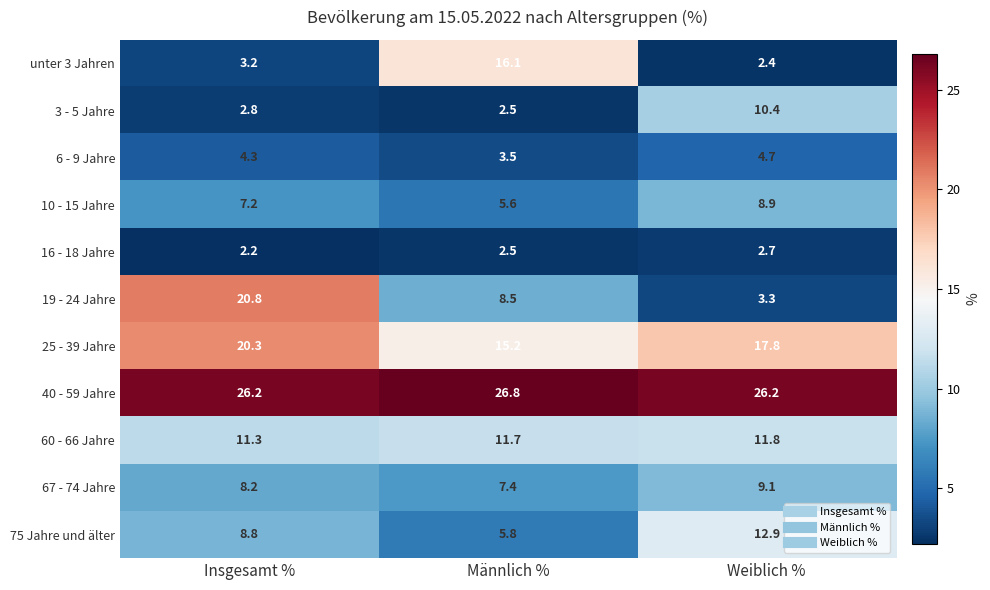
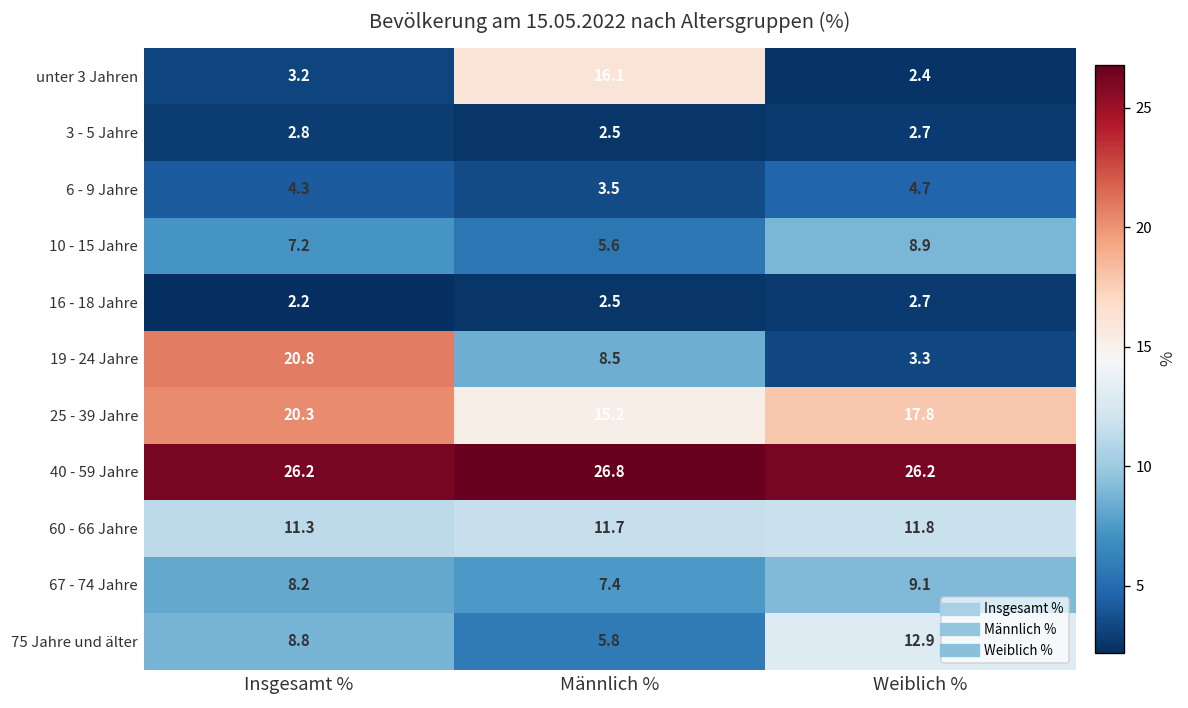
3 - 5 Jahre, Weiblich %: 10.4 -> 2.7
